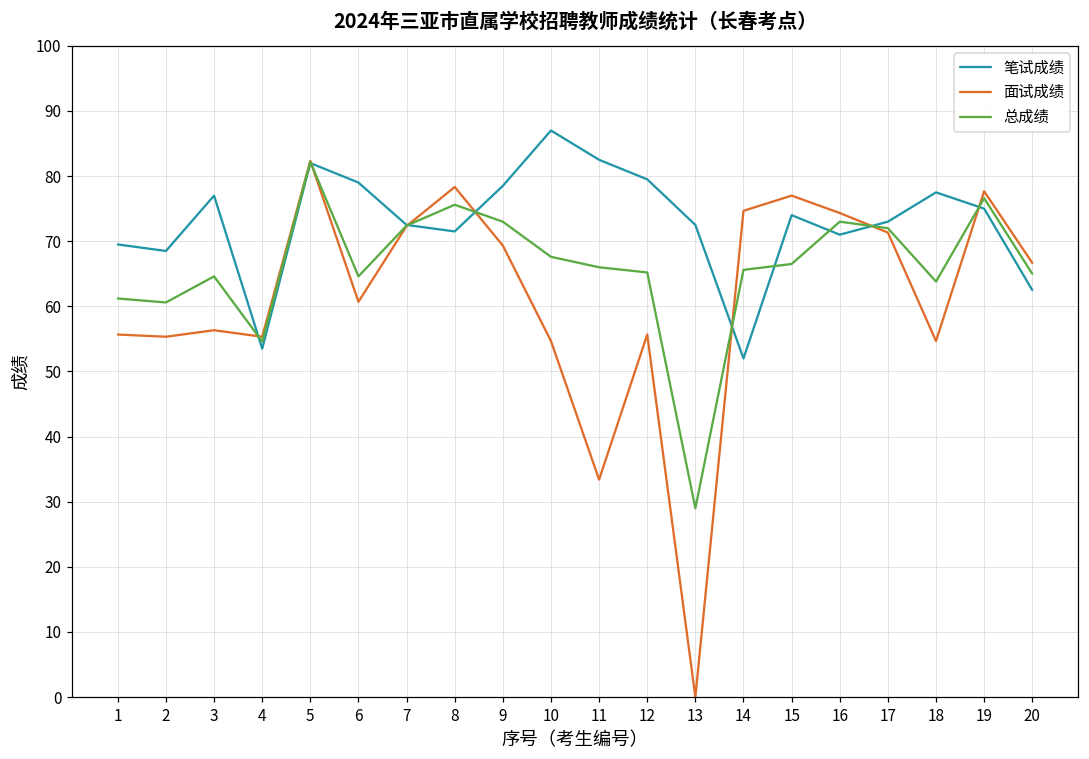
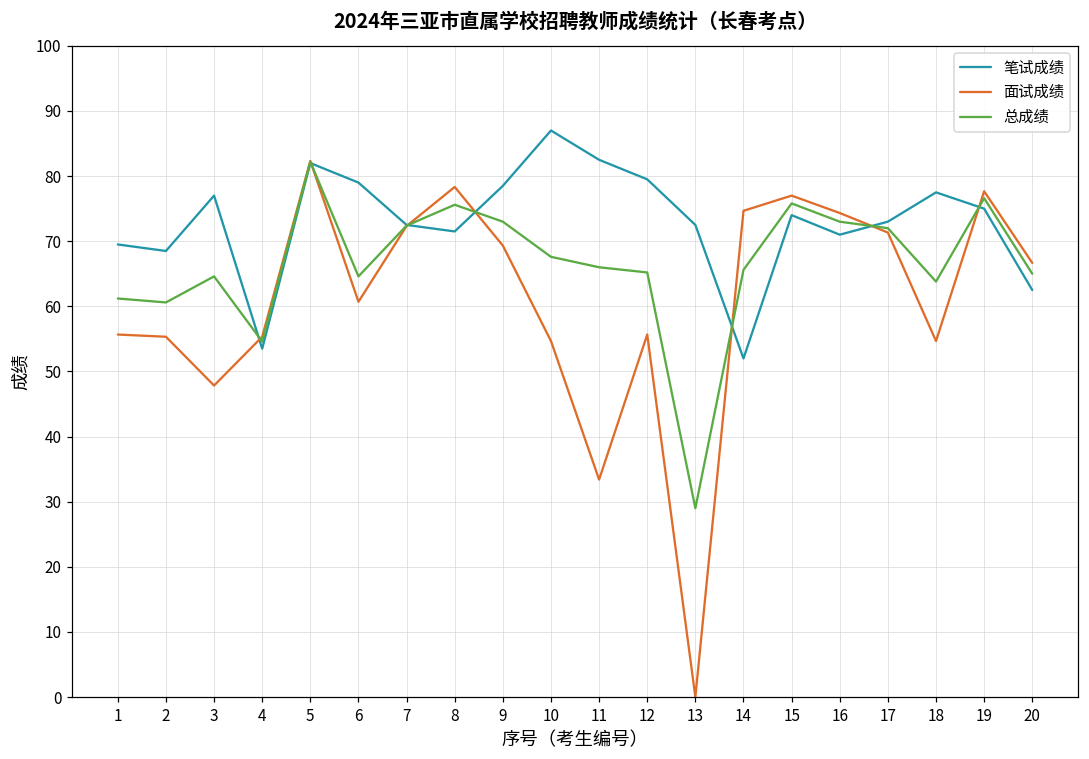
面试成绩, 3: 56 -> 48
总成绩, 15: 67 -> 76
